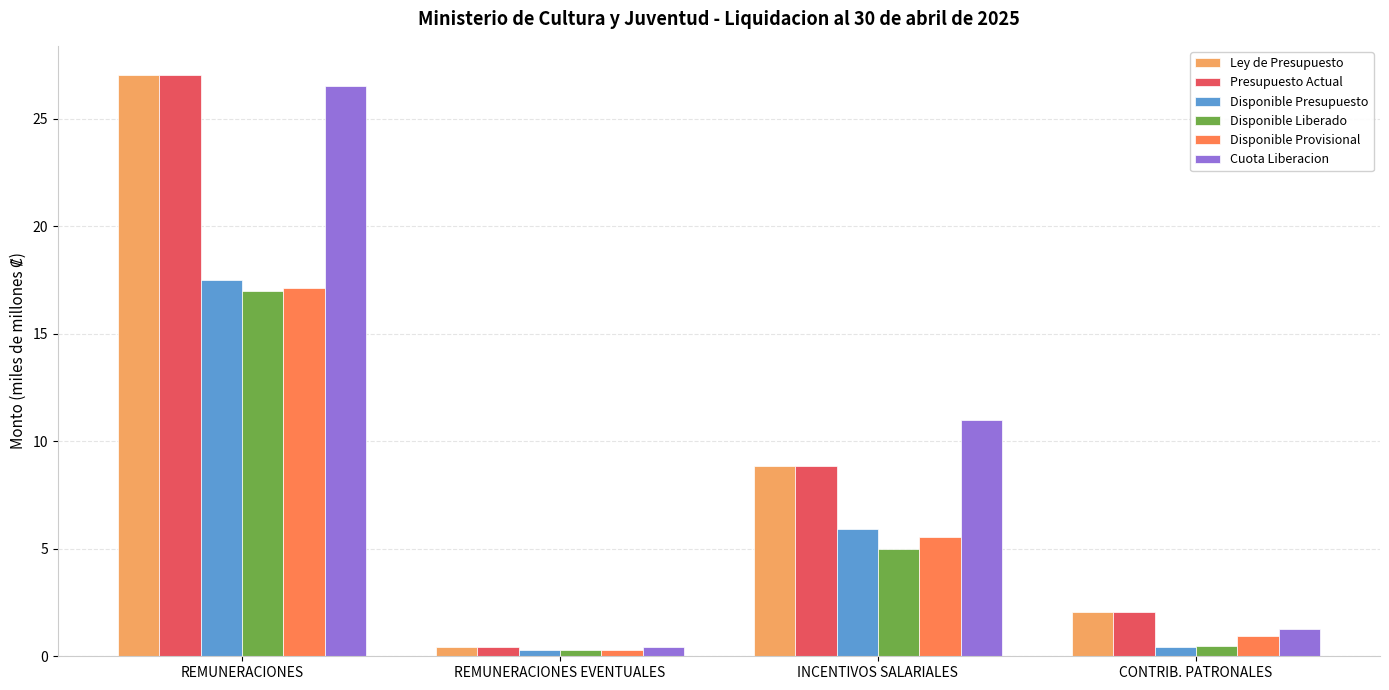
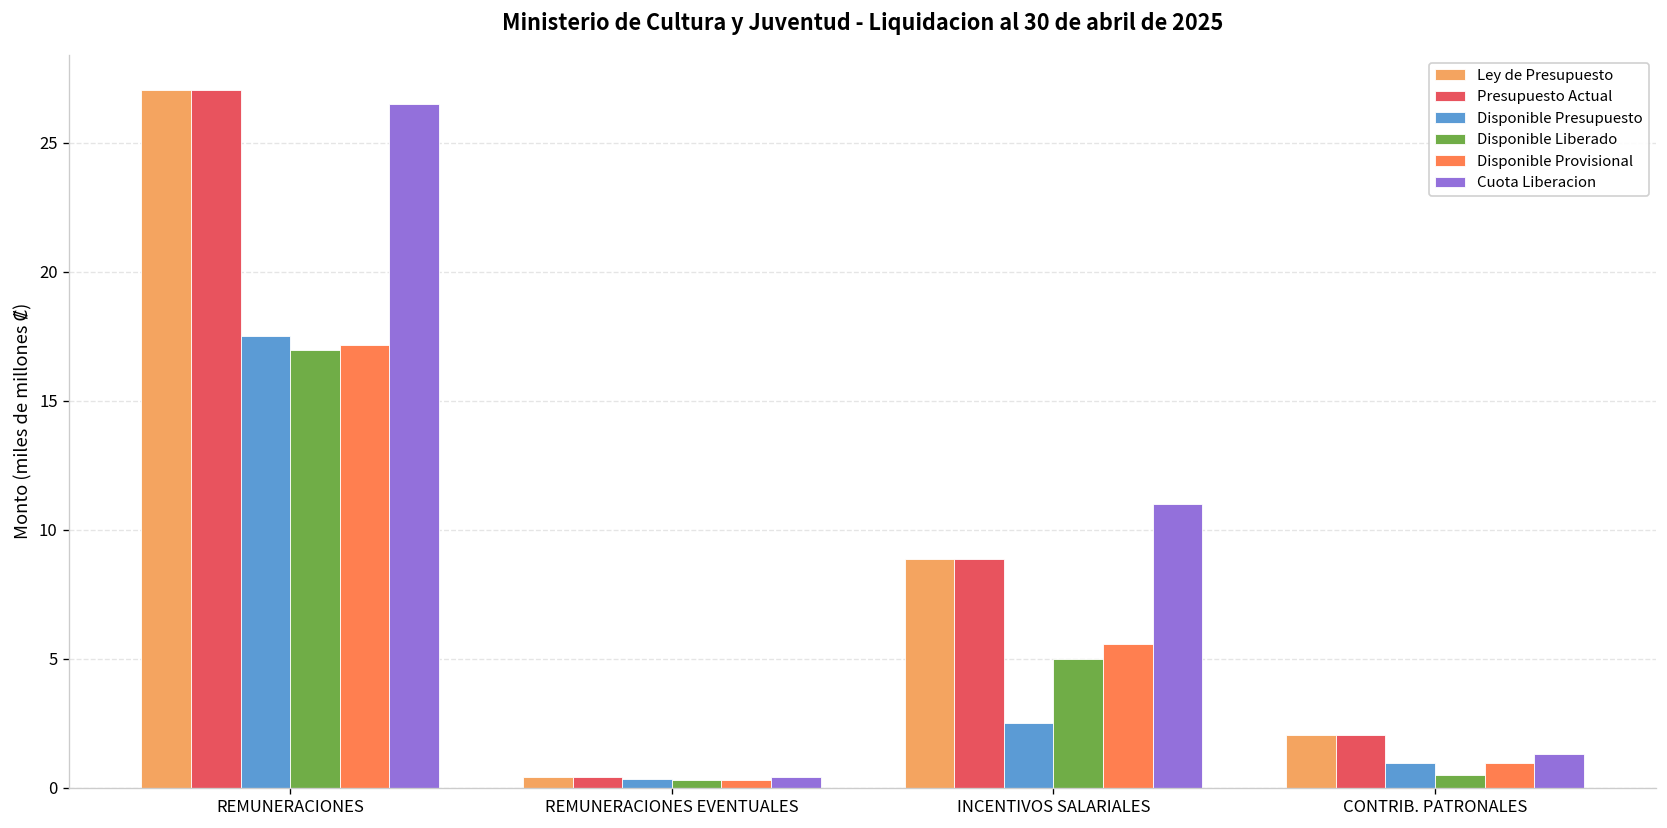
Disponible Presupuesto, INCENTIVOS SALARIALES: 5.9 -> 2.5
Disponible Presupuesto, CONTRIB. PATRONALES: 0.4 -> 1.0
